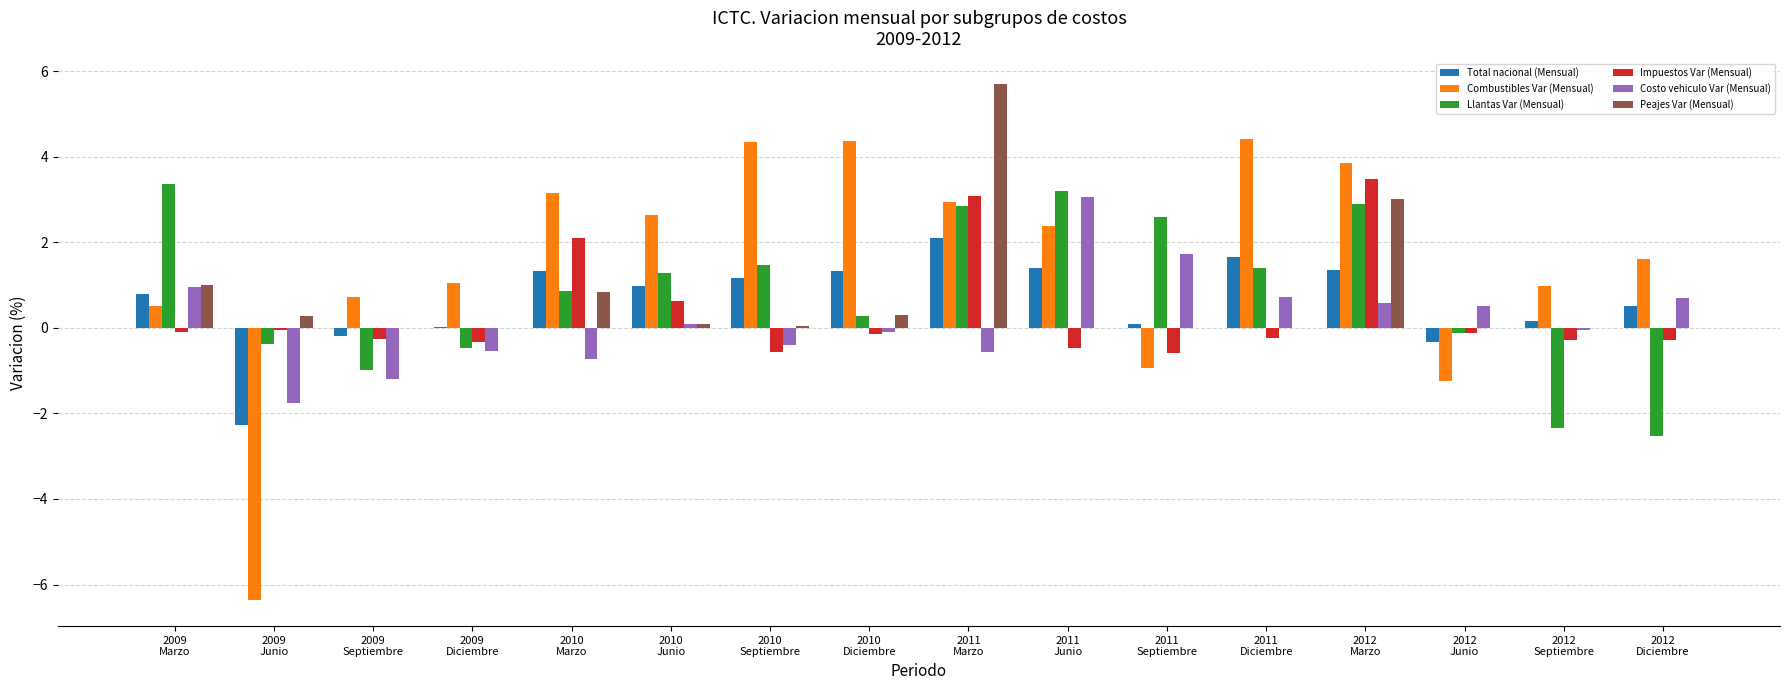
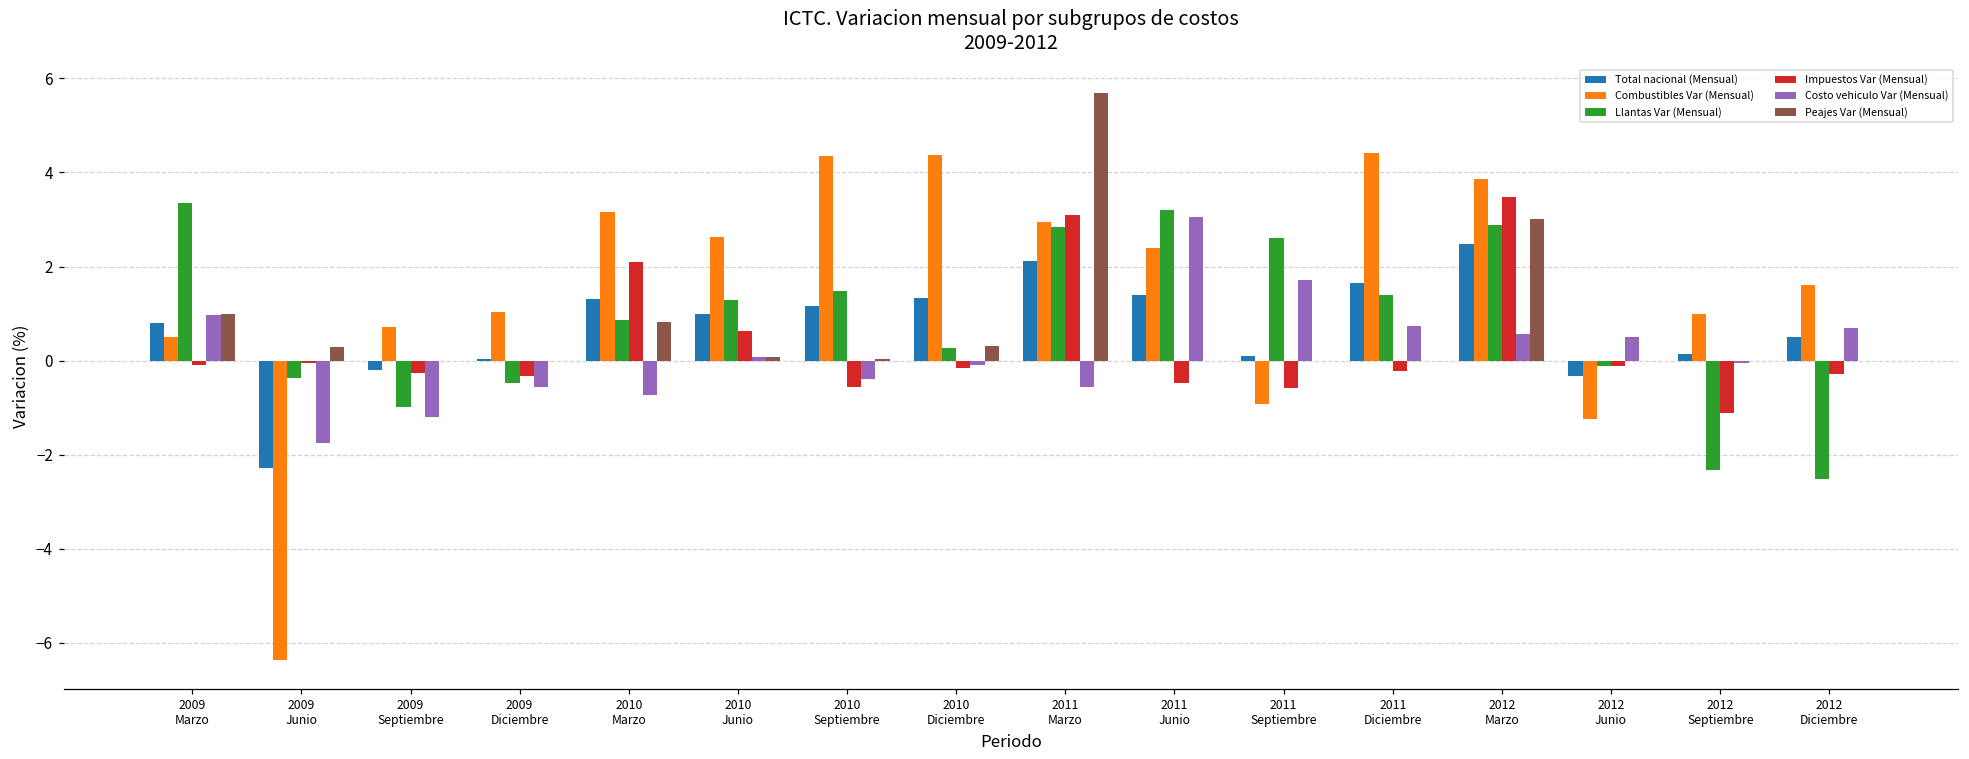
Total nacional (Mensual), 2012 Marzo: 1.4 -> 2.5
Impuestos Var (Mensual), 2012 Septiembre: -0.3 -> -1.1
